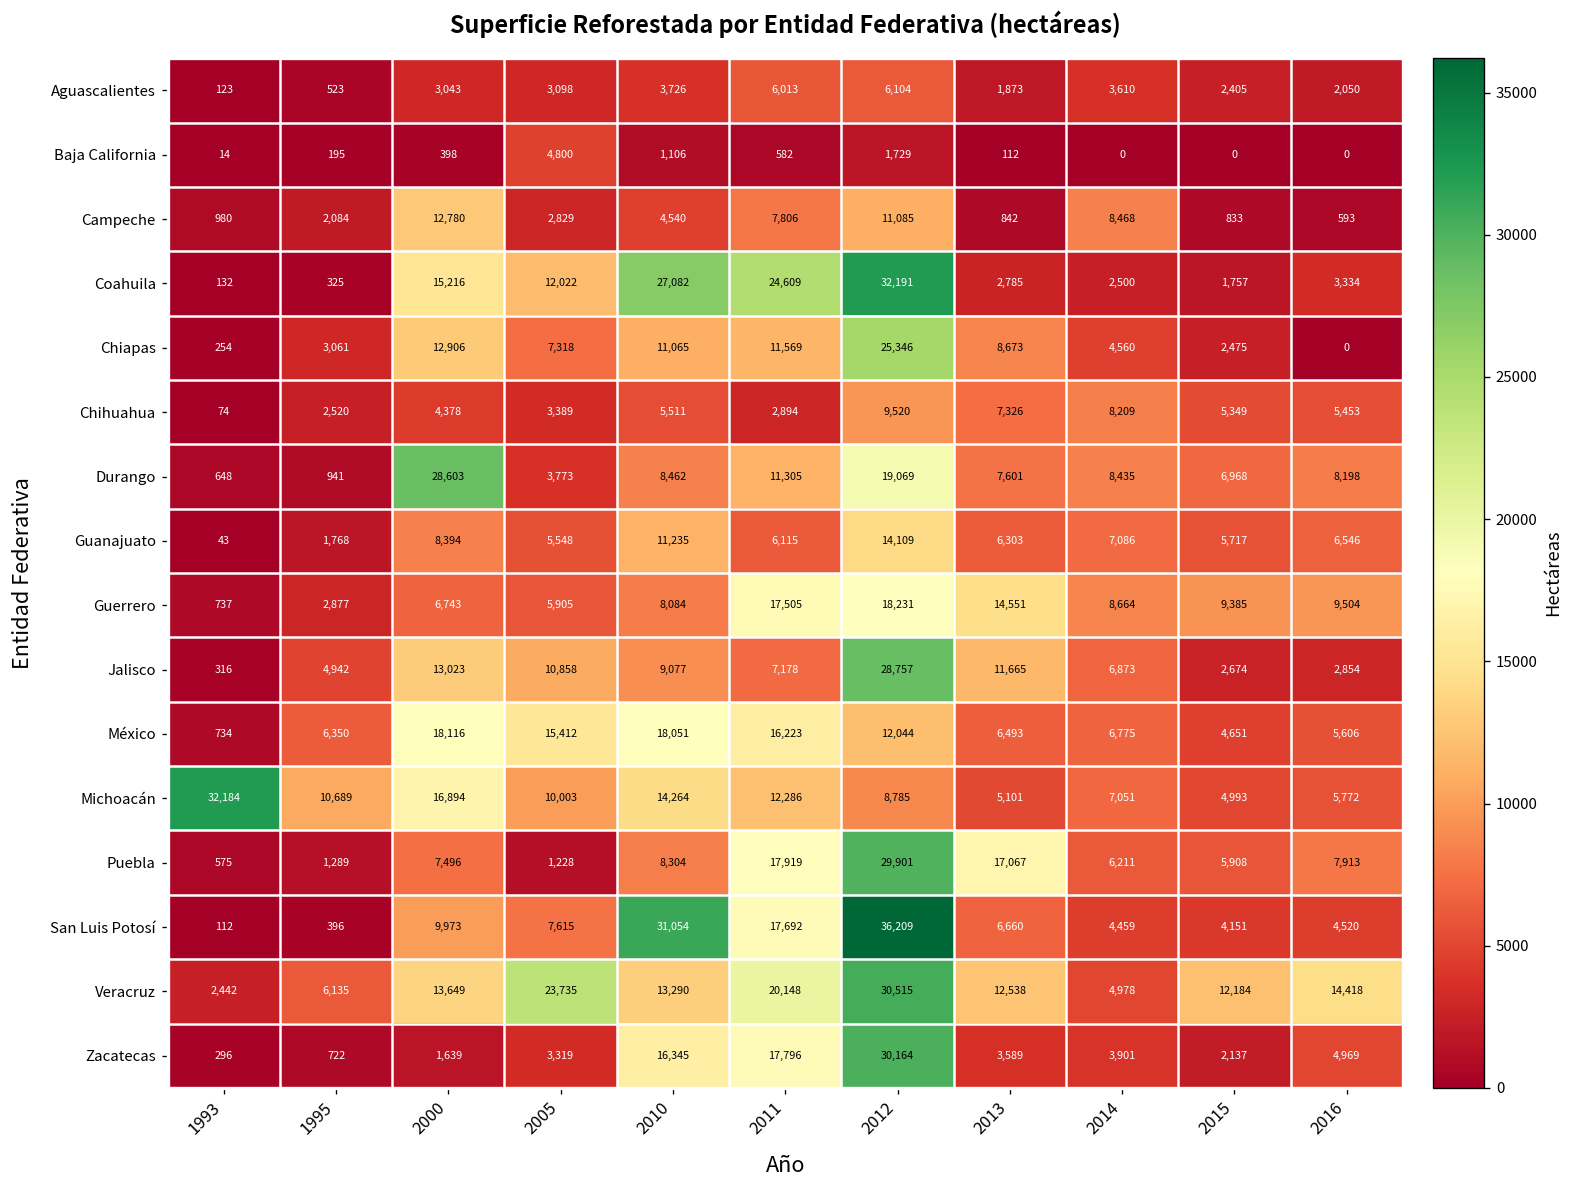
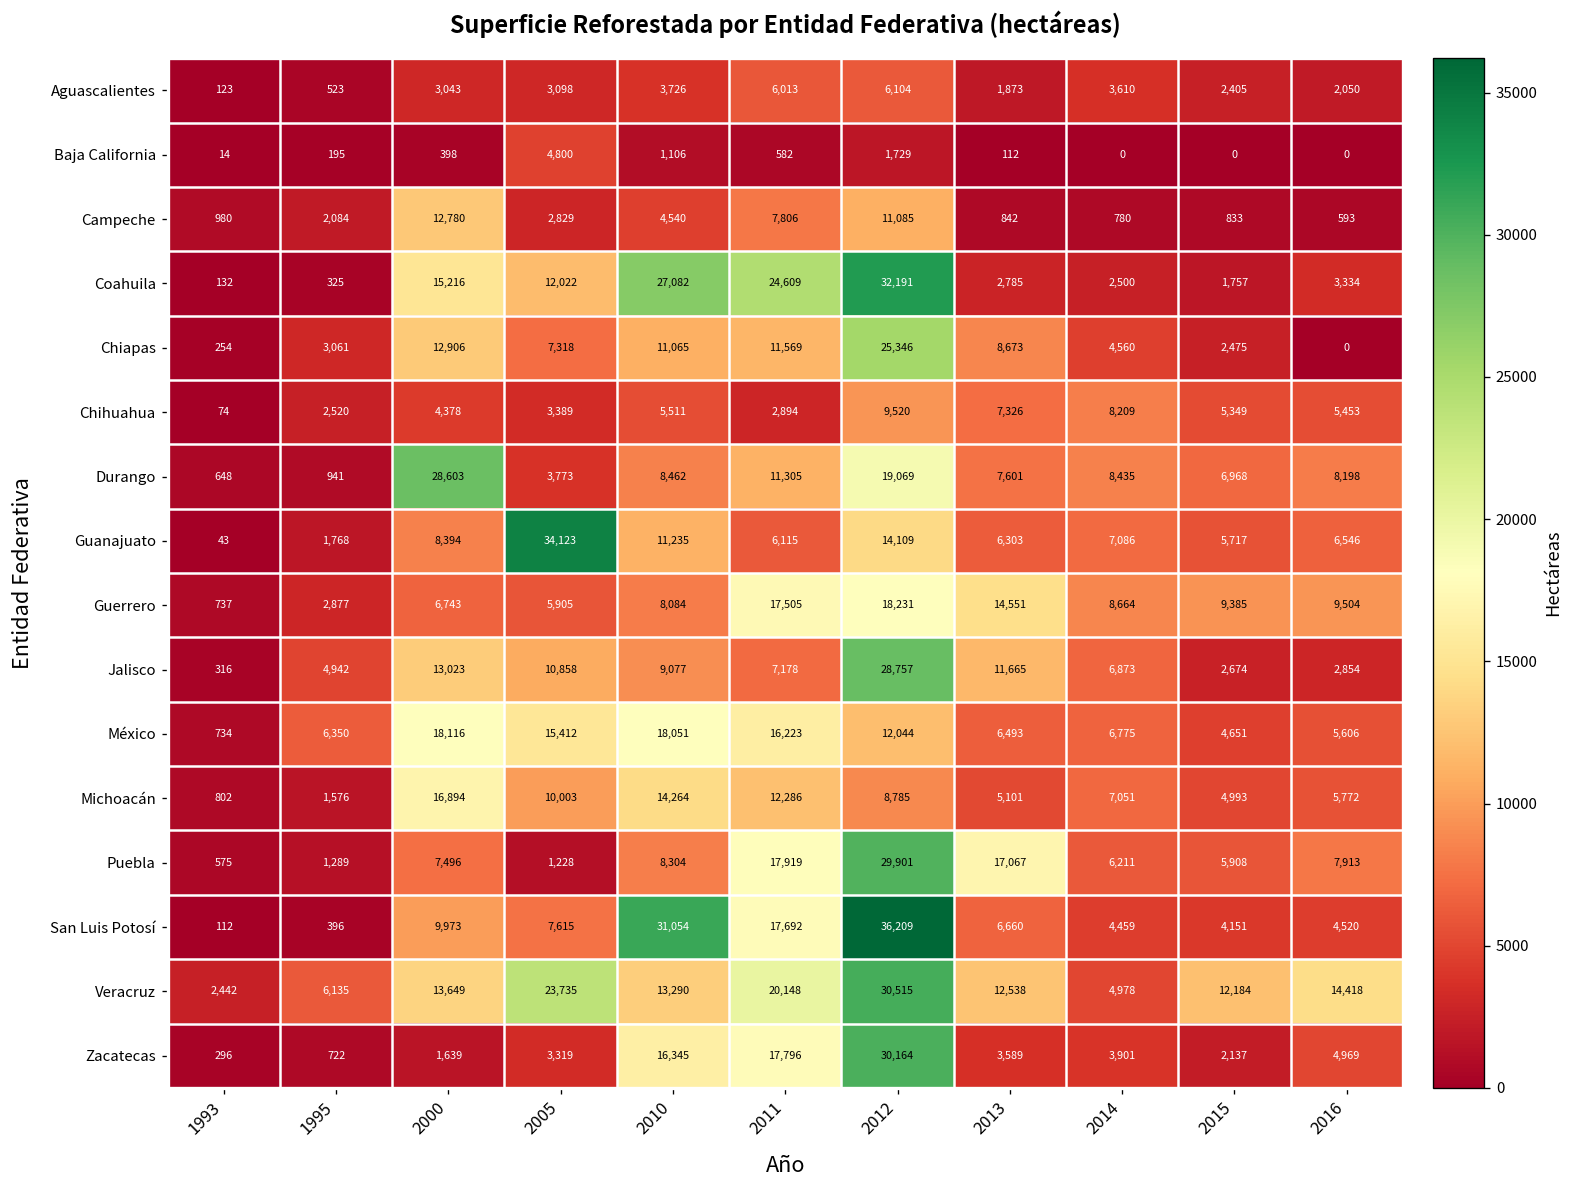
Campeche, 2014: 8,468 -> 780
Guanajuato, 2005: 5,548 -> 34,123
Michoacán, 1993: 32,184 -> 802
Michoacán, 1995: 10,689 -> 1,576
